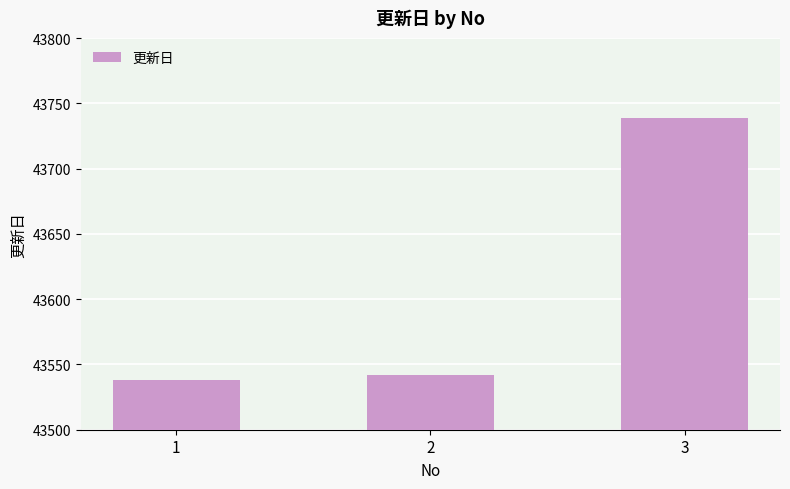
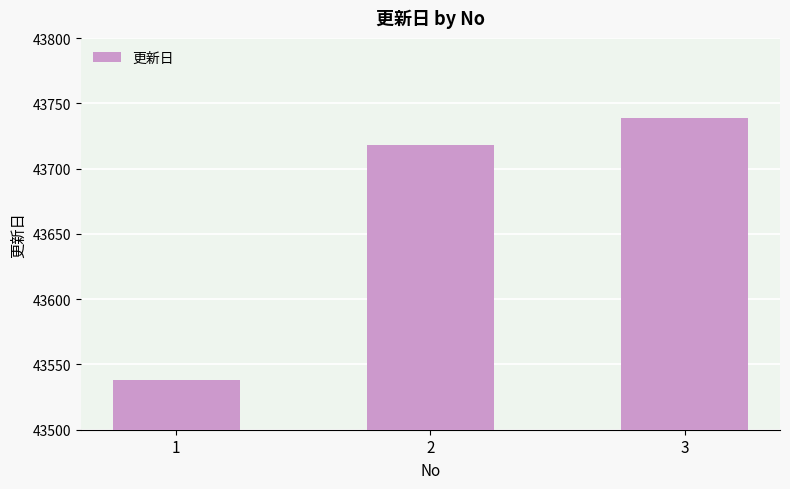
2: 43542 -> 43718
